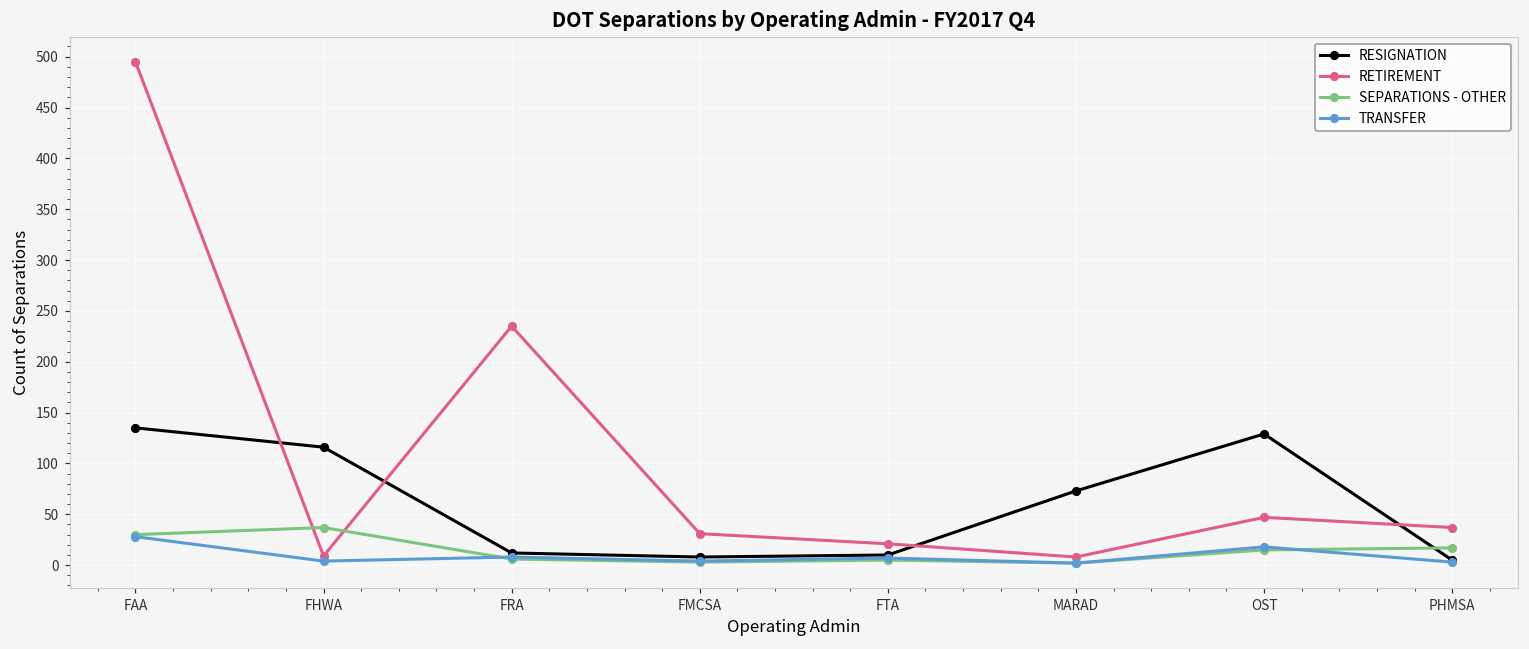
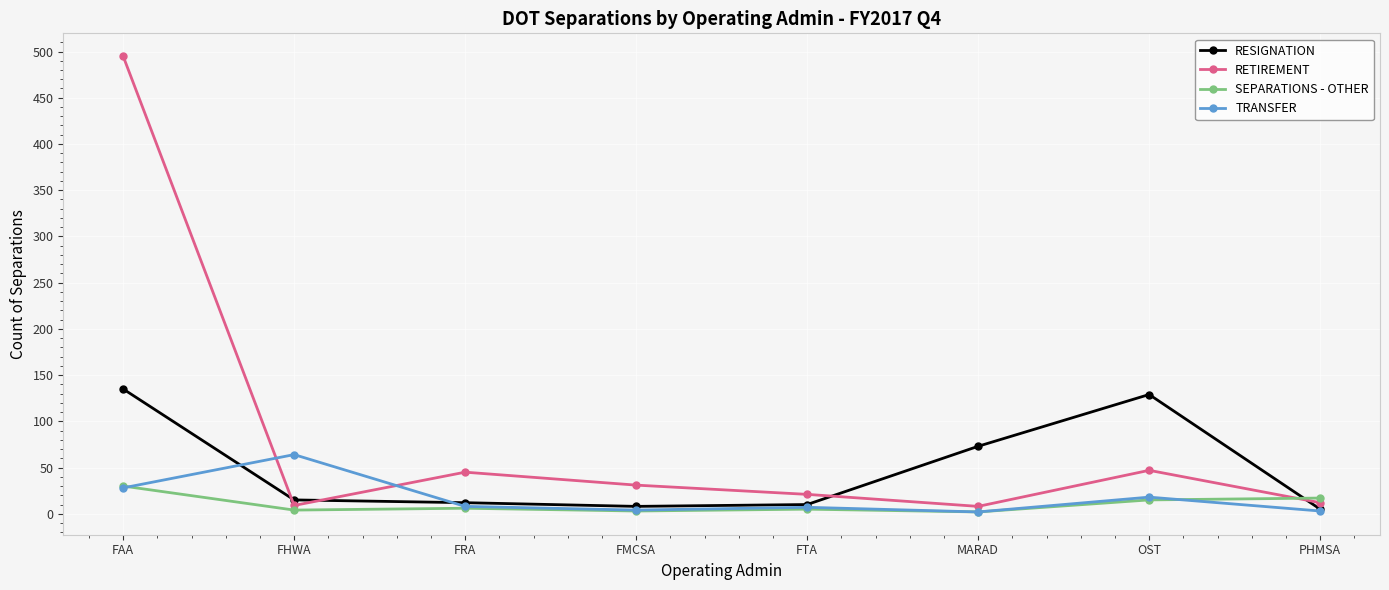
RESIGNATION, FHWA: 120 -> 20
SEPARATIONS - OTHER, FHWA: 40 -> 0
TRANSFER, FHWA: 0 -> 60
RETIREMENT, FRA: 240 -> 50
RETIREMENT, PHMSA: 40 -> 10
